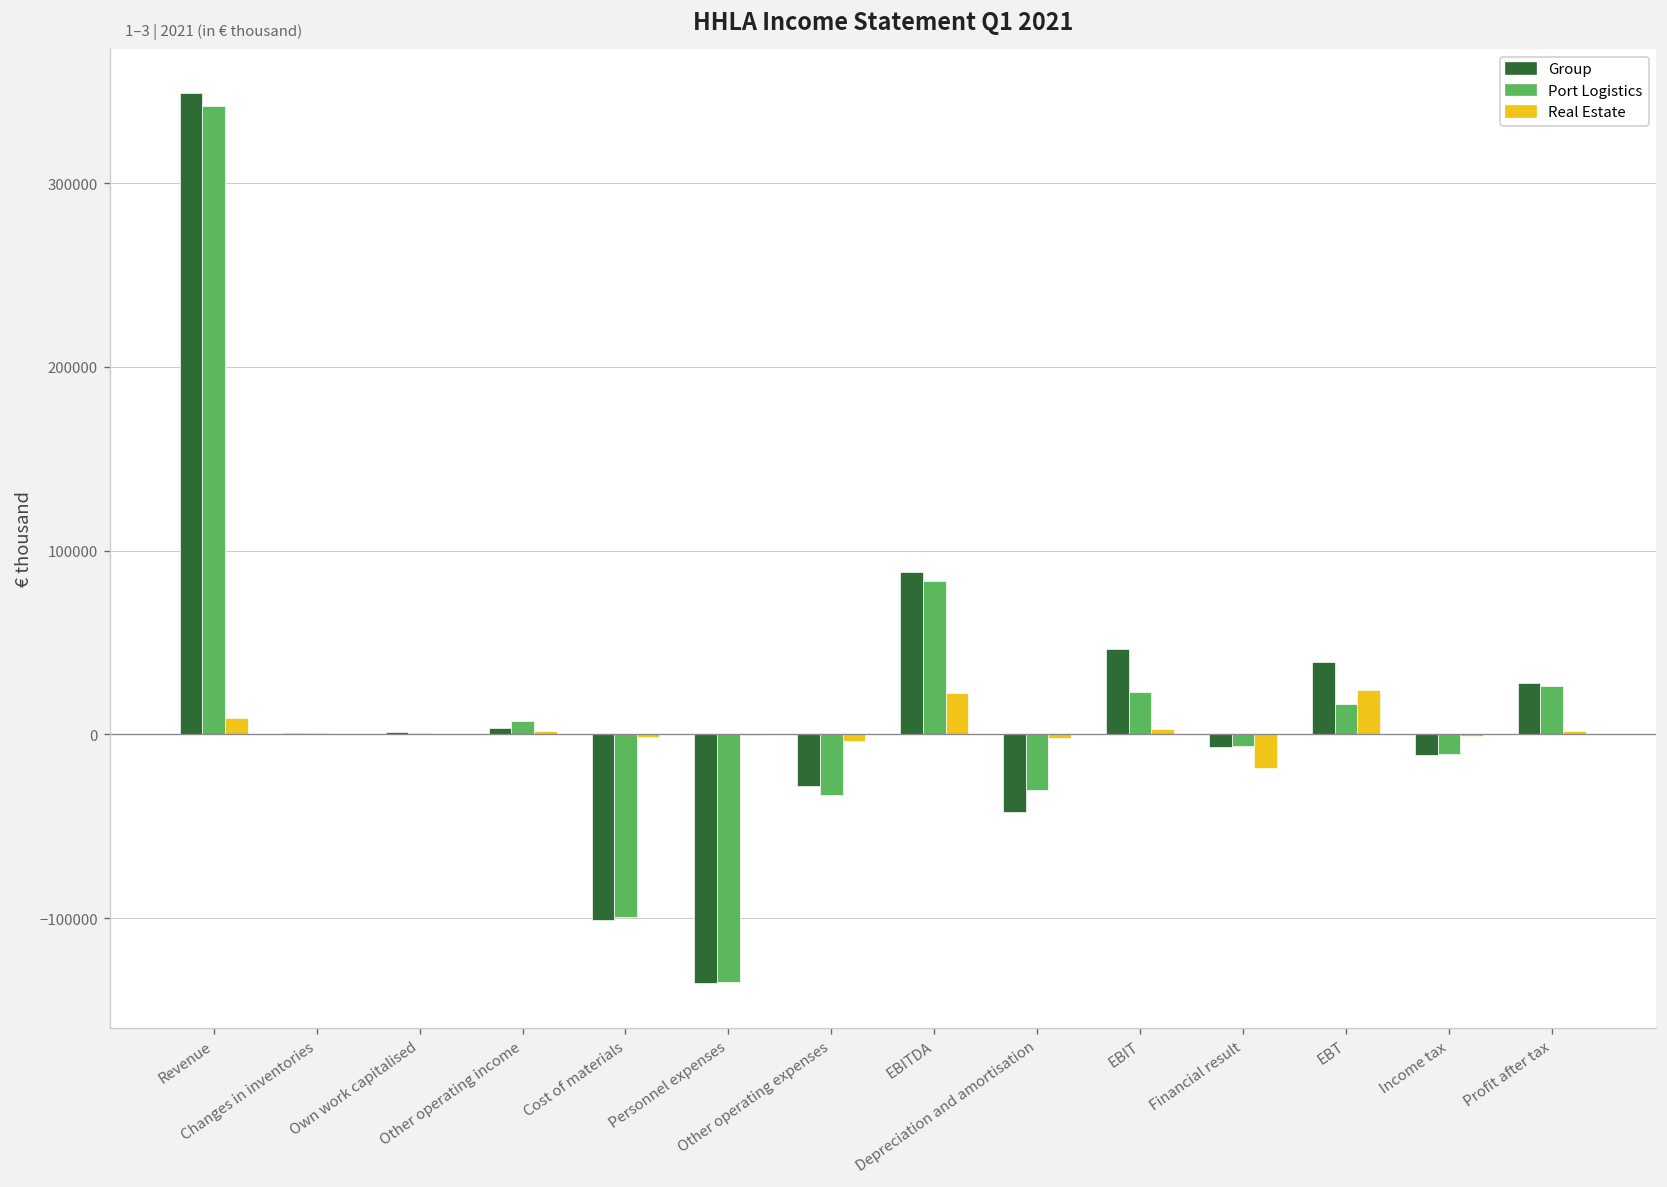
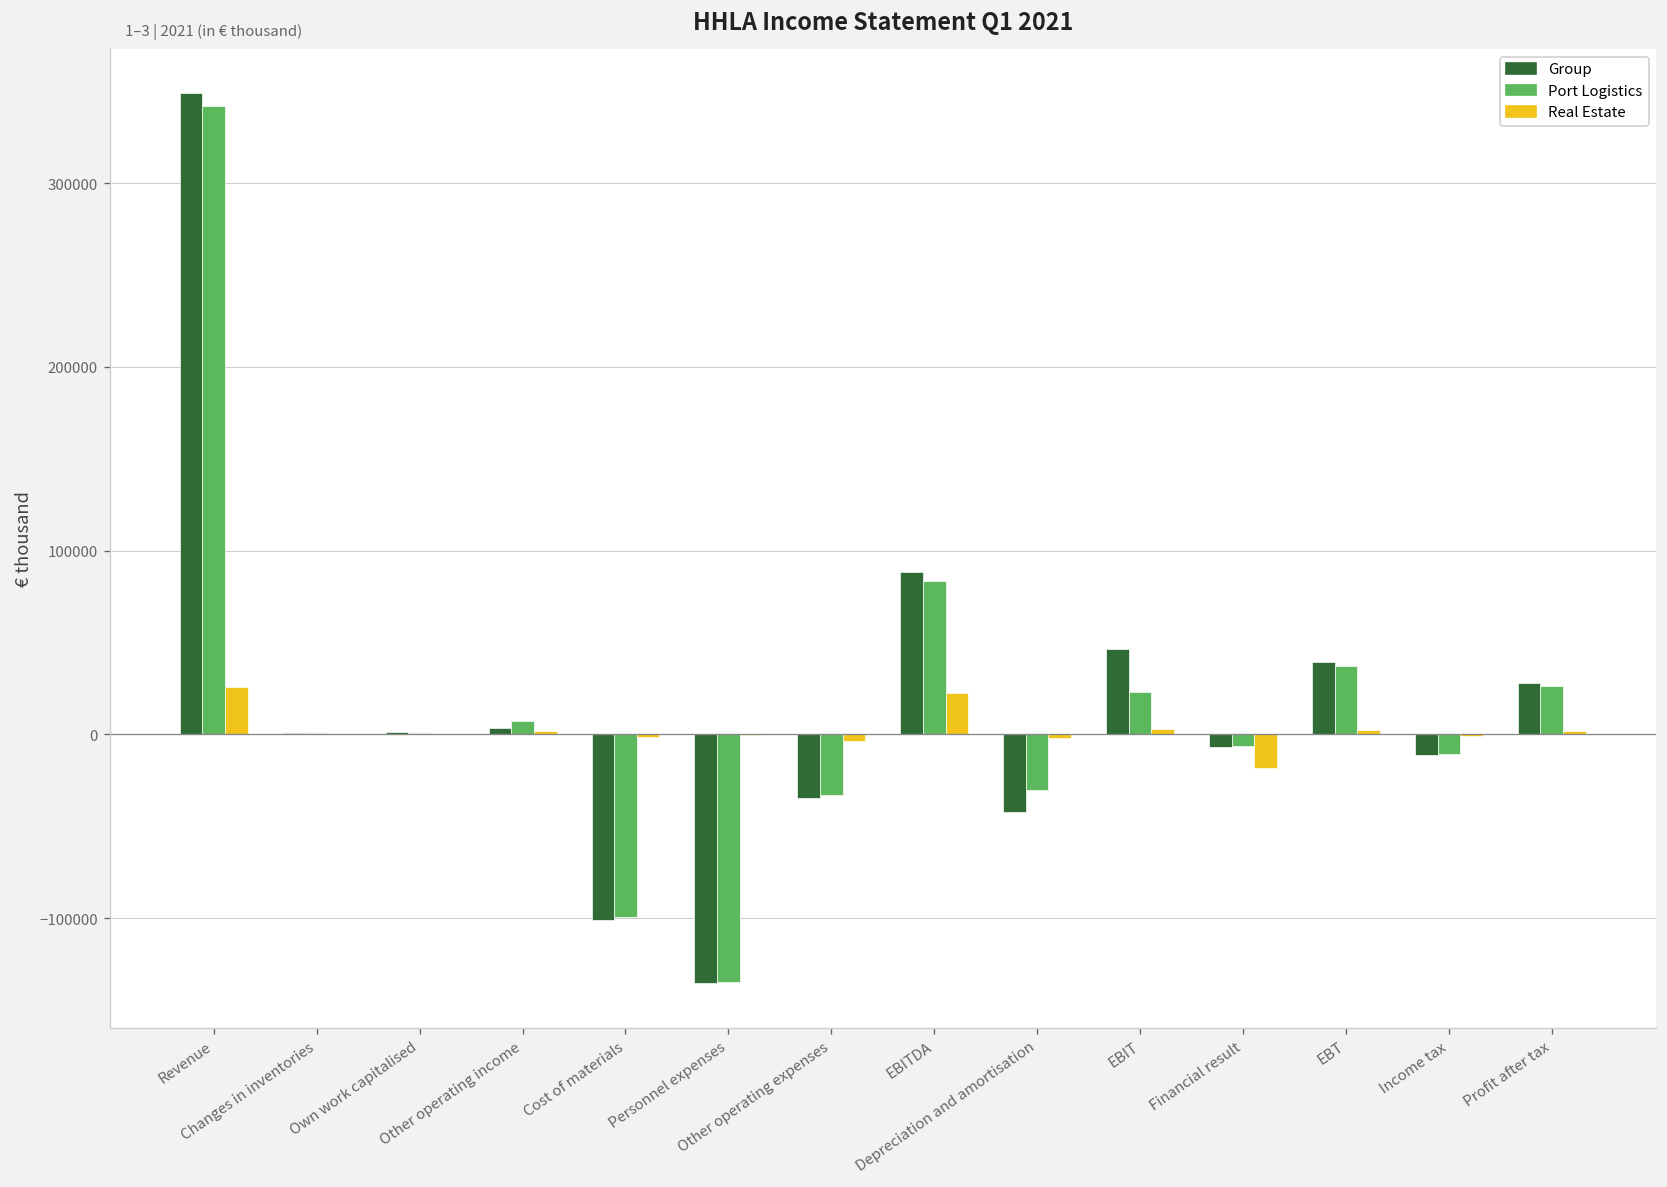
Real Estate, Revenue: 9000 -> 26000
Group, Other operating expenses: -28000 -> -34000
Port Logistics, EBT: 17000 -> 37000
Real Estate, EBT: 24000 -> 2000
